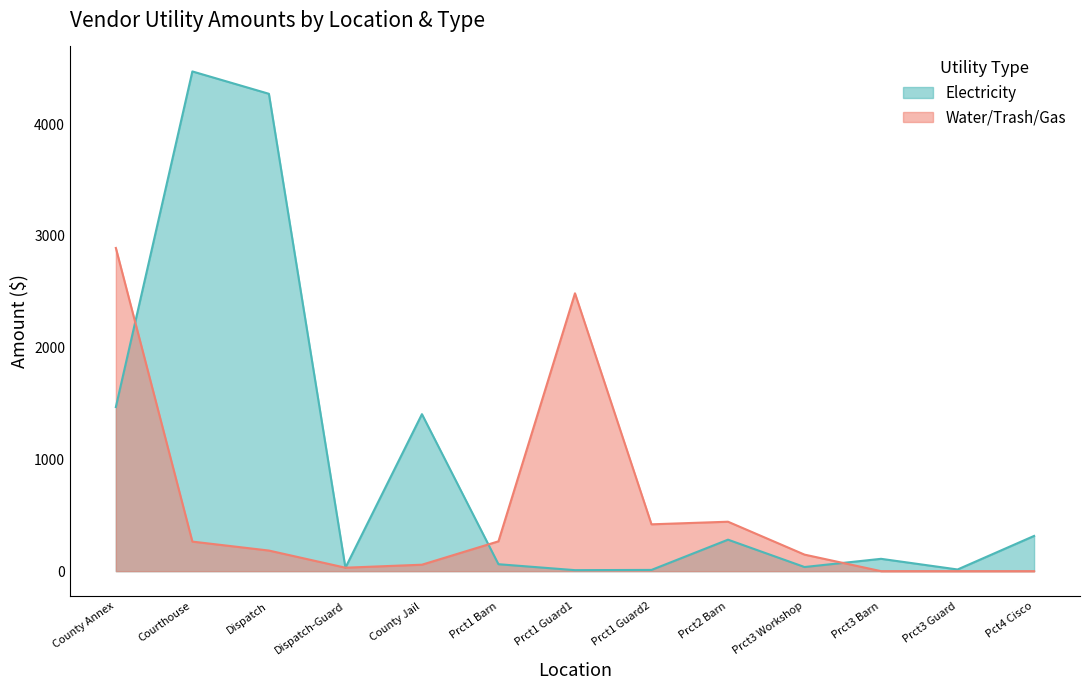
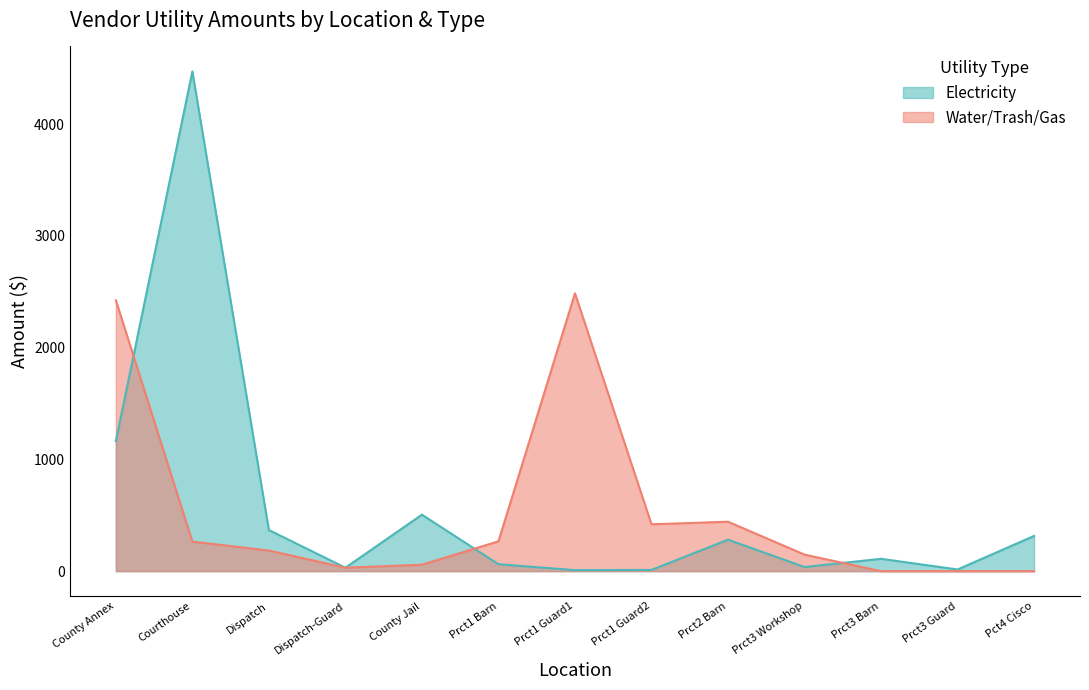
Electricity, County Annex: 1470 -> 1160
Water/Trash/Gas, County Annex: 2890 -> 2420
Electricity, Dispatch: 4270 -> 370
Electricity, County Jail: 1410 -> 510
